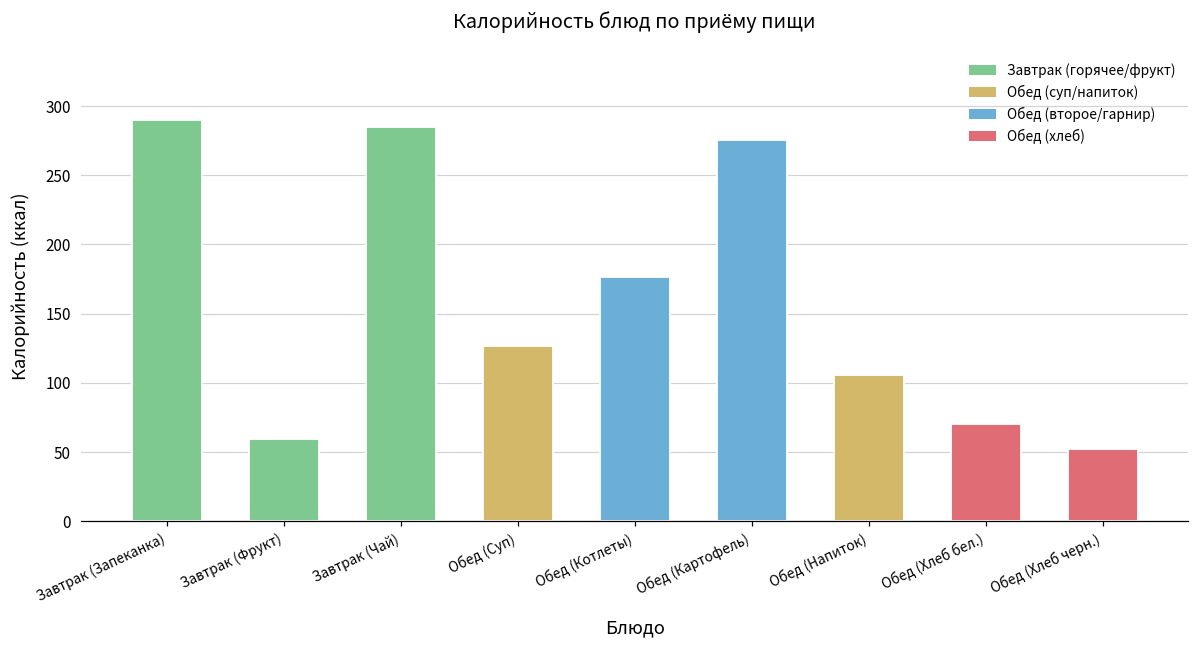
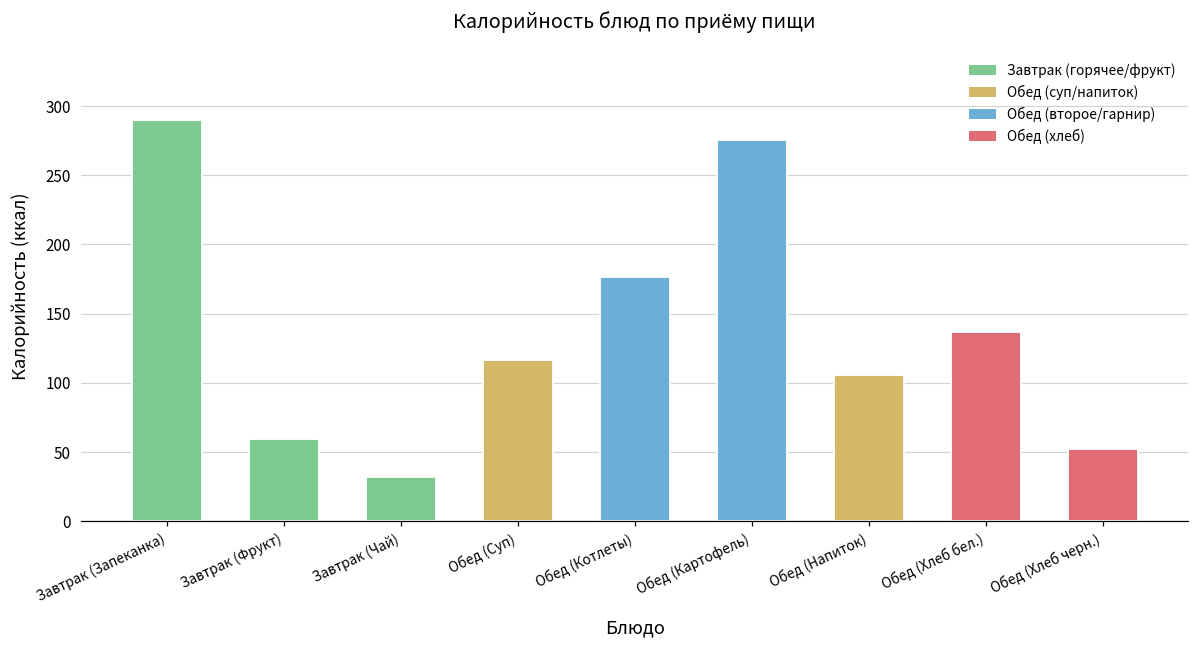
Завтрак (Чай): 285 -> 32
Обед (Суп): 126 -> 117
Обед (Хлеб бел.): 71 -> 137
